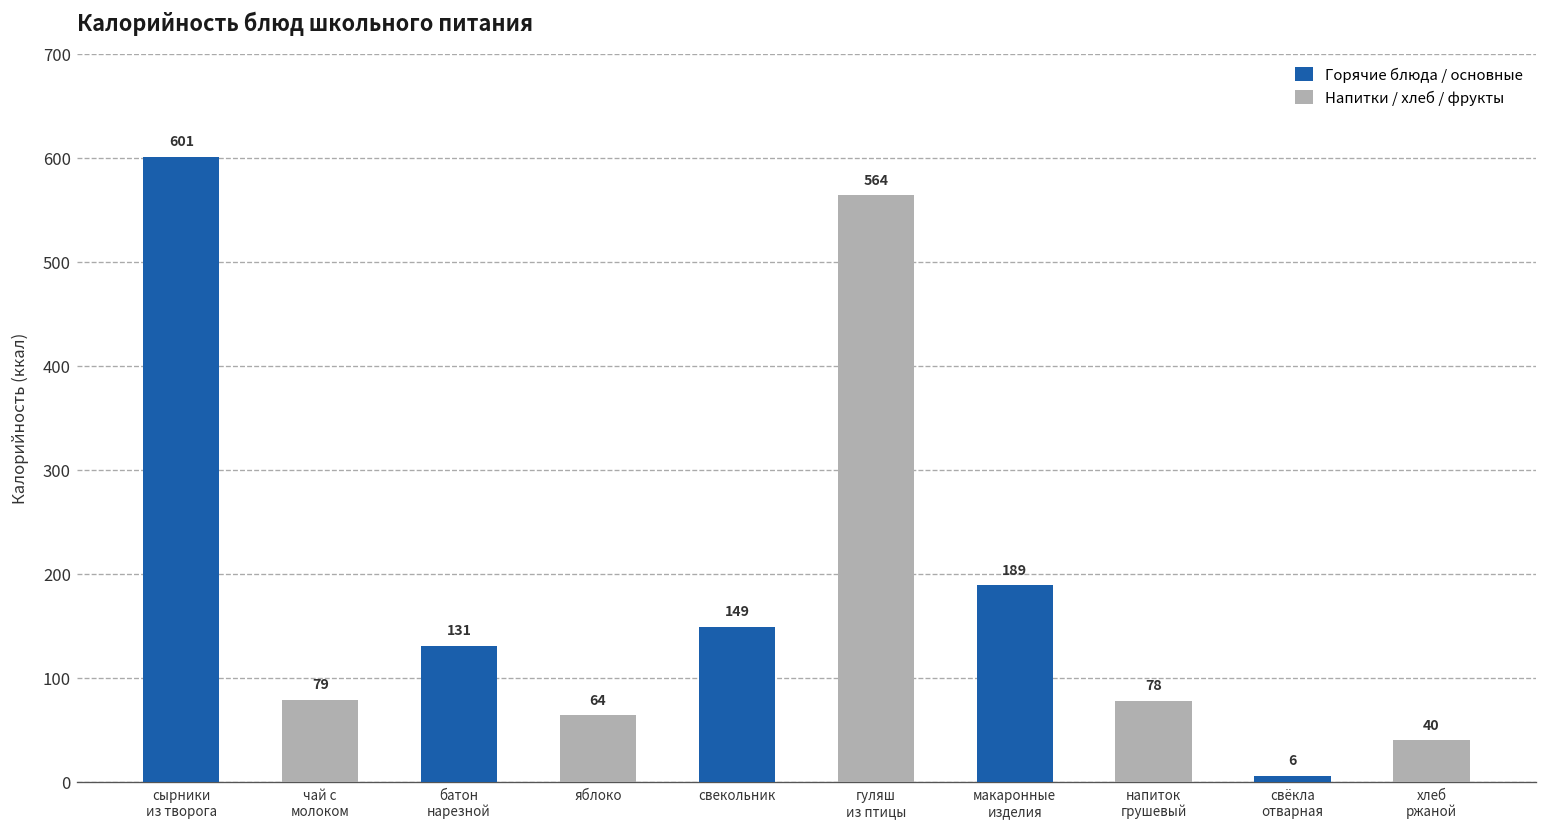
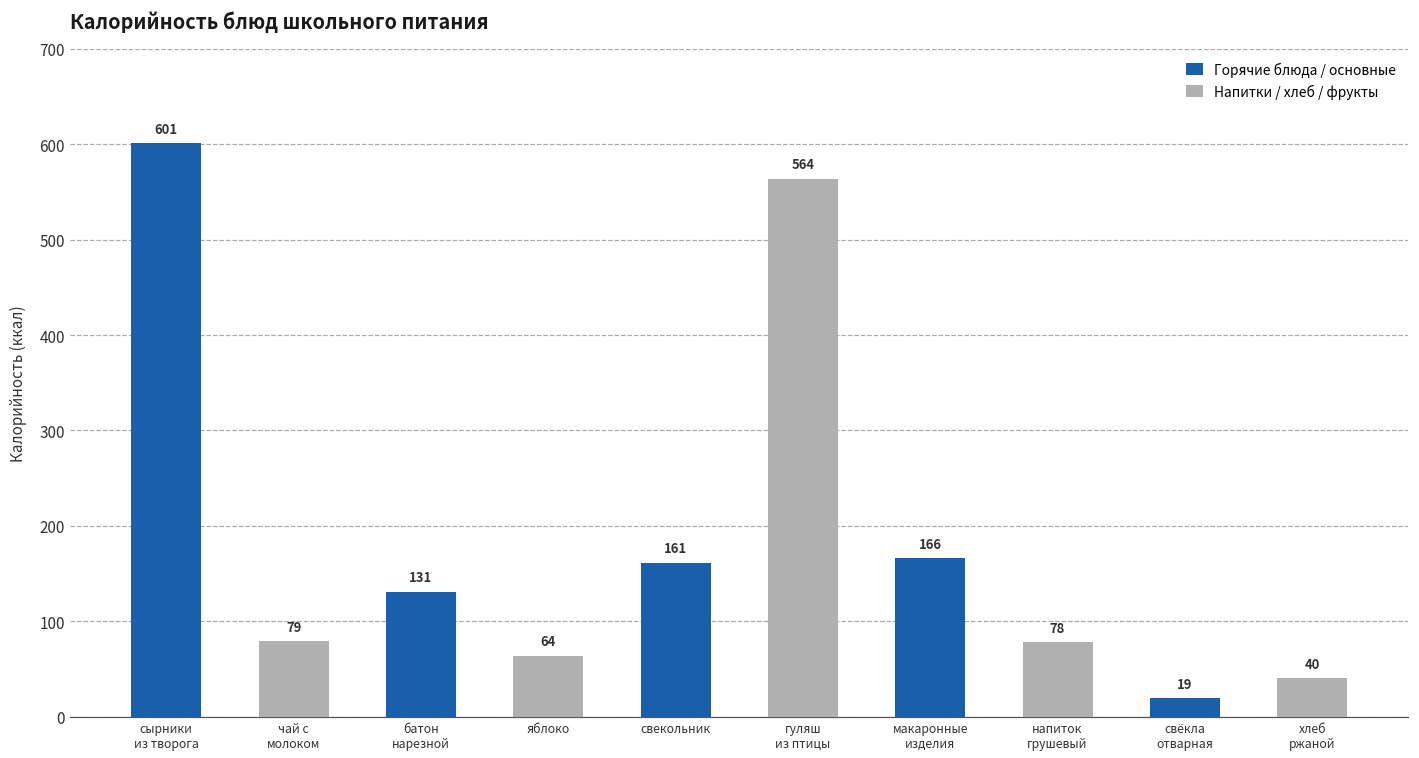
свекольник: 149 -> 161
макаронные изделия: 189 -> 166
свёкла отварная: 6 -> 19
